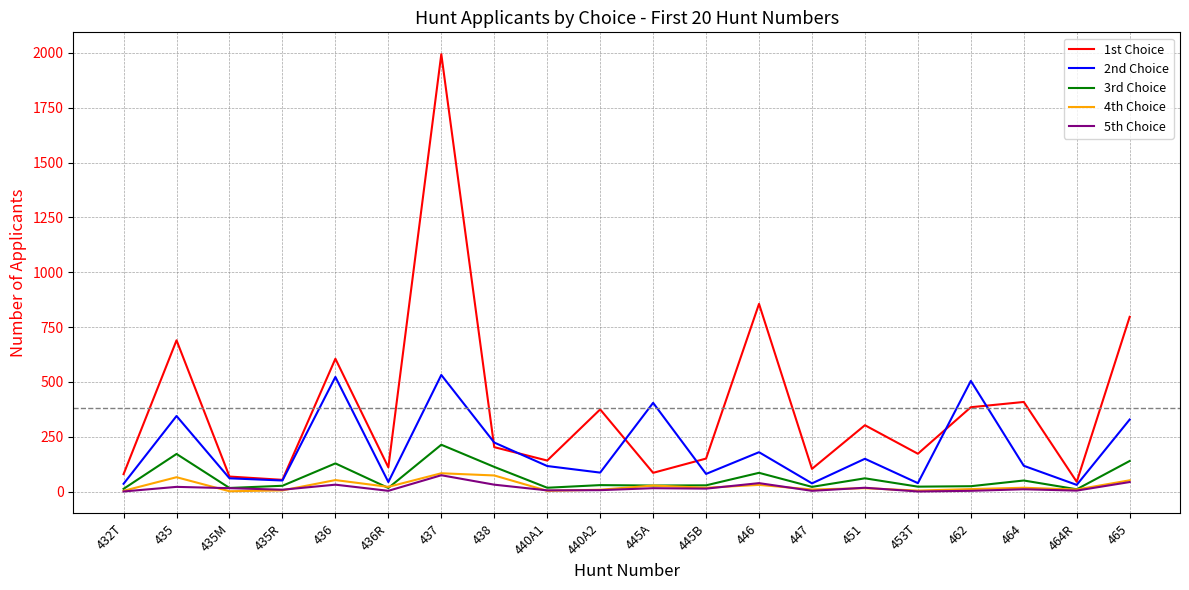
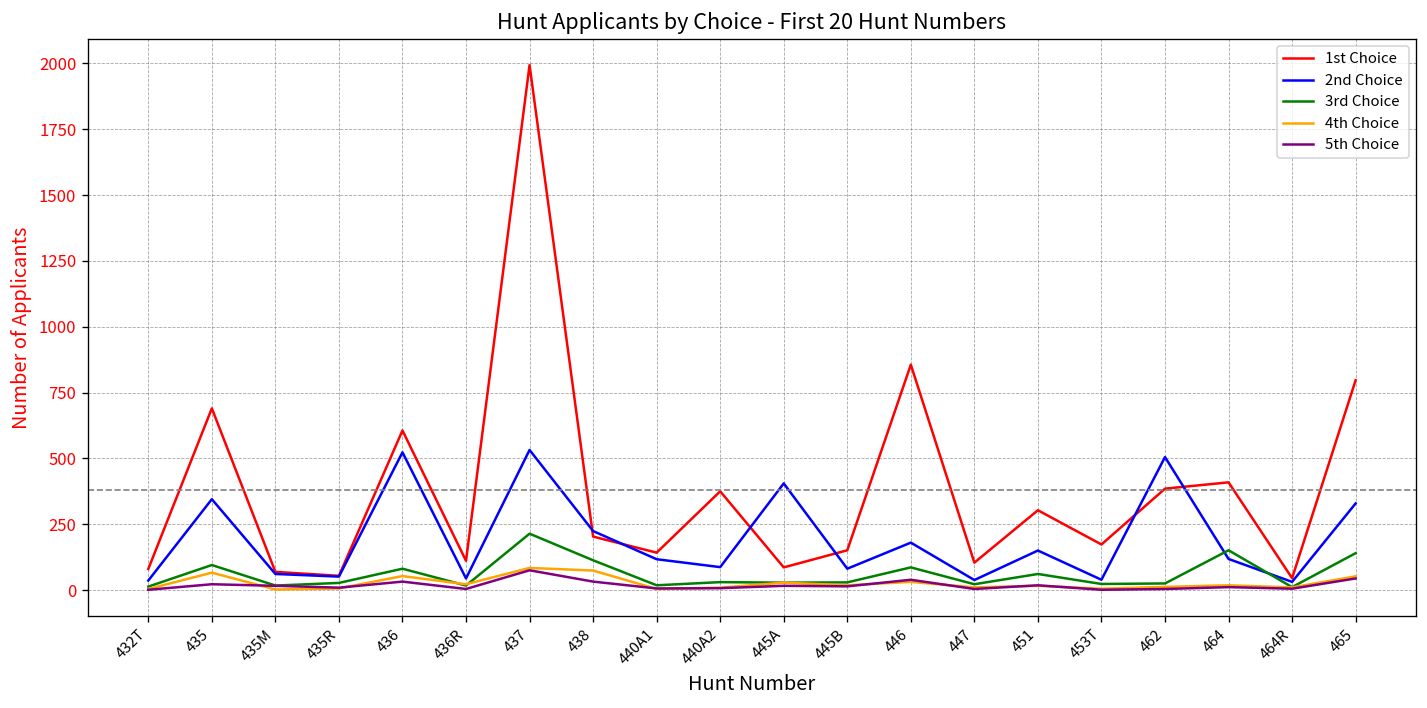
3rd Choice, 435: 170 -> 100
3rd Choice, 436: 130 -> 80
3rd Choice, 464: 50 -> 150
